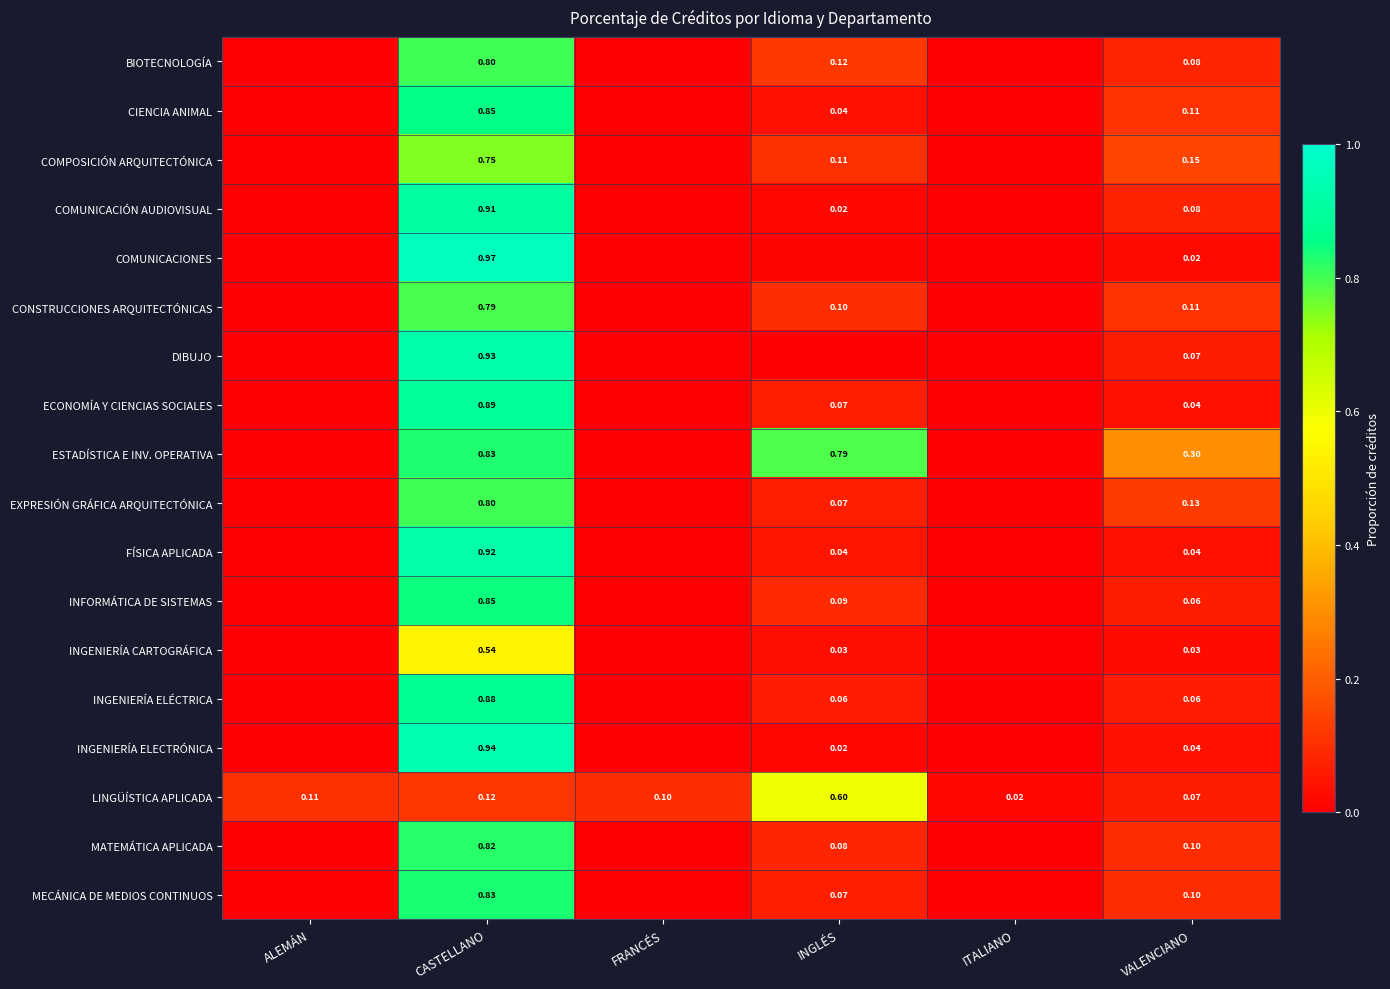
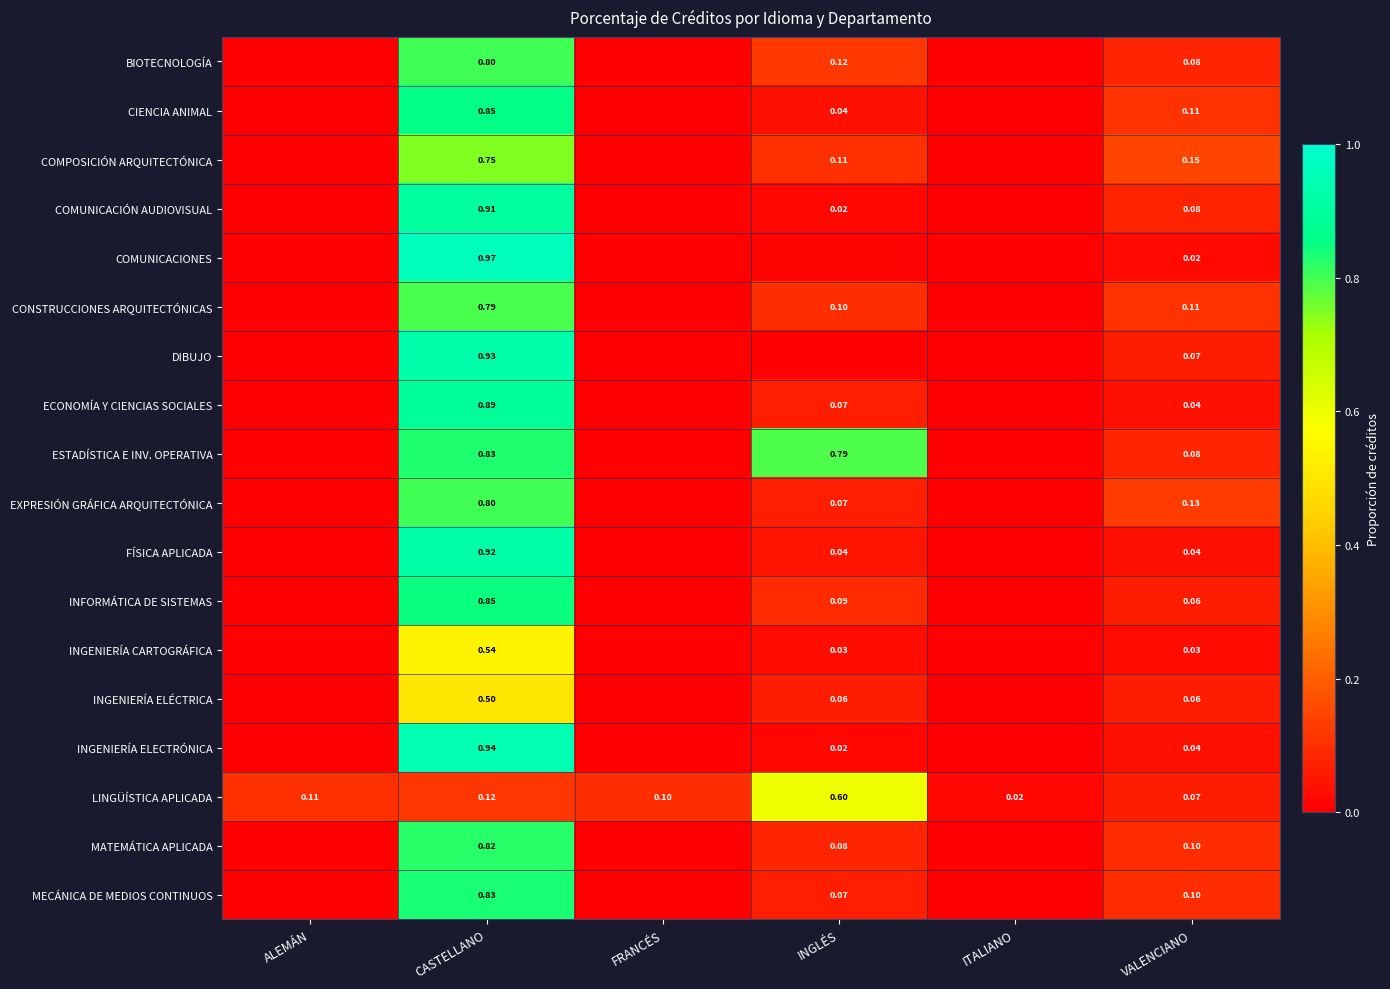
ESTADÍSTICA E INV. OPERATIVA, VALENCIANO: 0.30 -> 0.08
INGENIERÍA ELÉCTRICA, CASTELLANO: 0.88 -> 0.50
